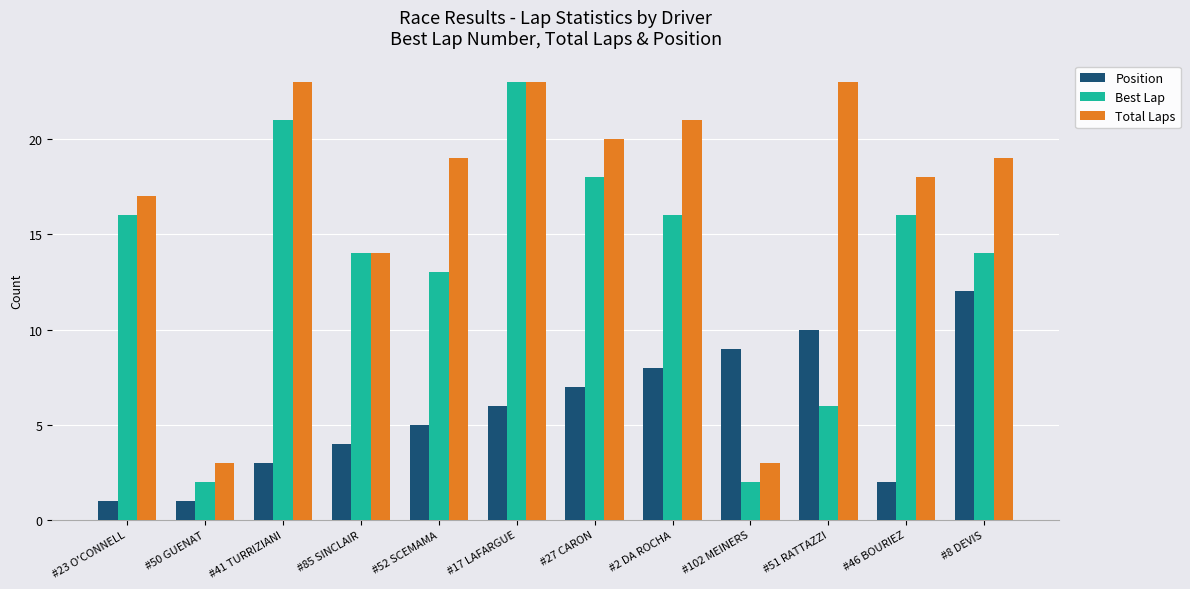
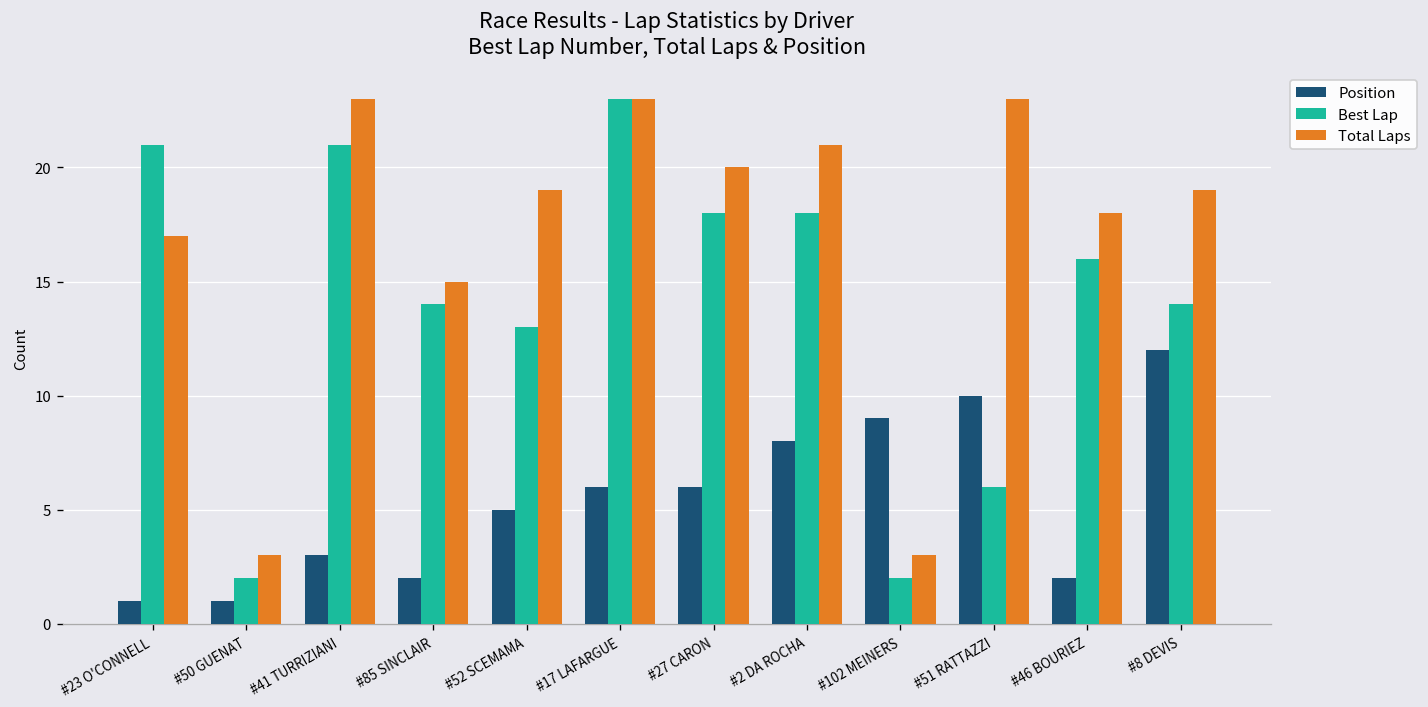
Best Lap, #23 O'CONNELL: 16 -> 21
Position, #85 SINCLAIR: 4 -> 2
Total Laps, #85 SINCLAIR: 14 -> 15
Position, #27 CARON: 7 -> 6
Best Lap, #2 DA ROCHA: 16 -> 18
